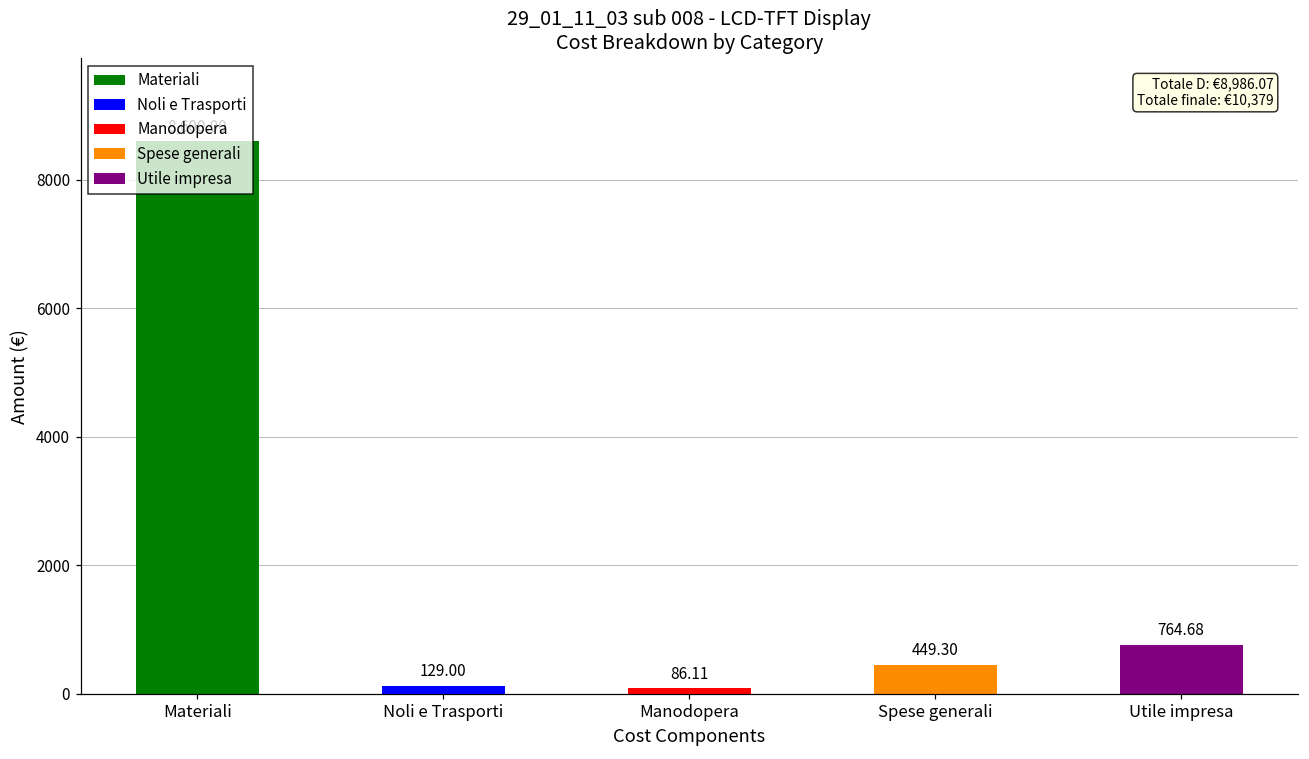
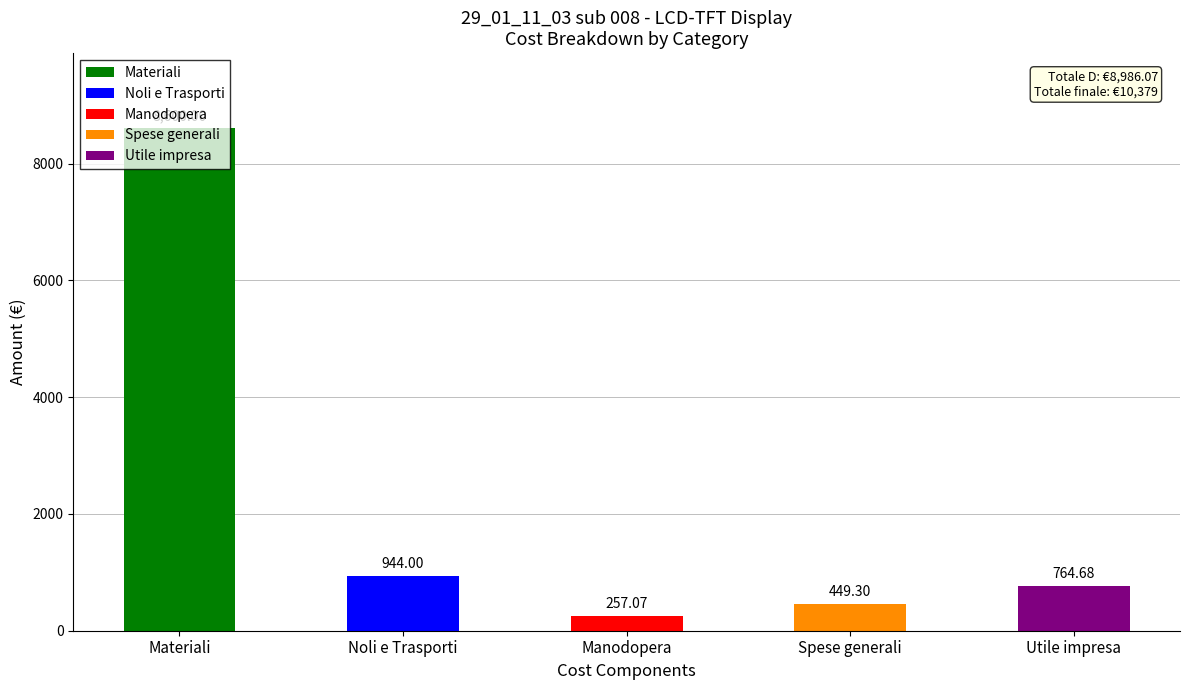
Noli e Trasporti: 129.00 -> 944.00
Manodopera: 86.11 -> 257.07
